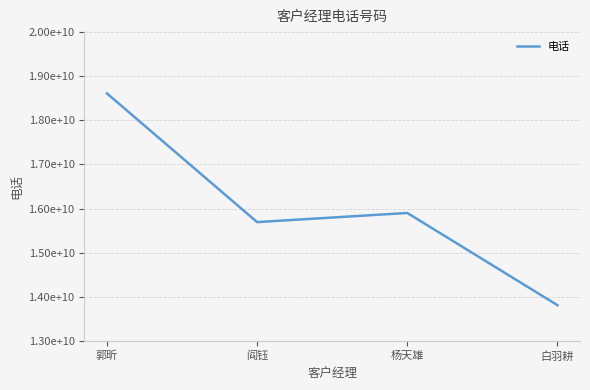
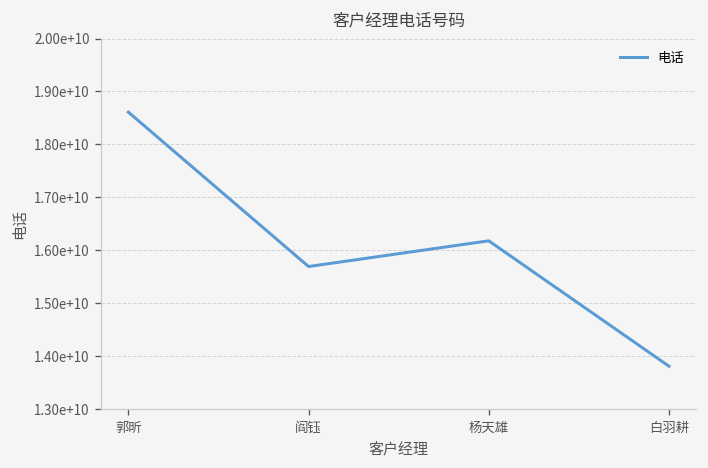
杨天雄: 15900000000 -> 16200000000
